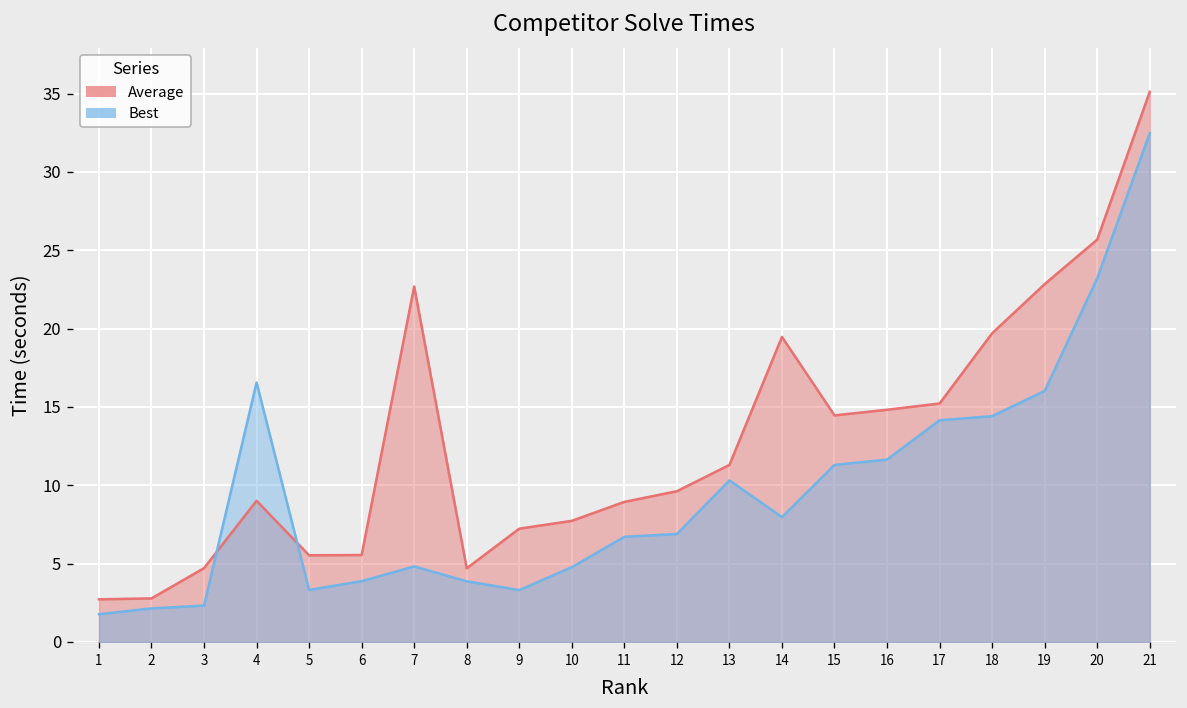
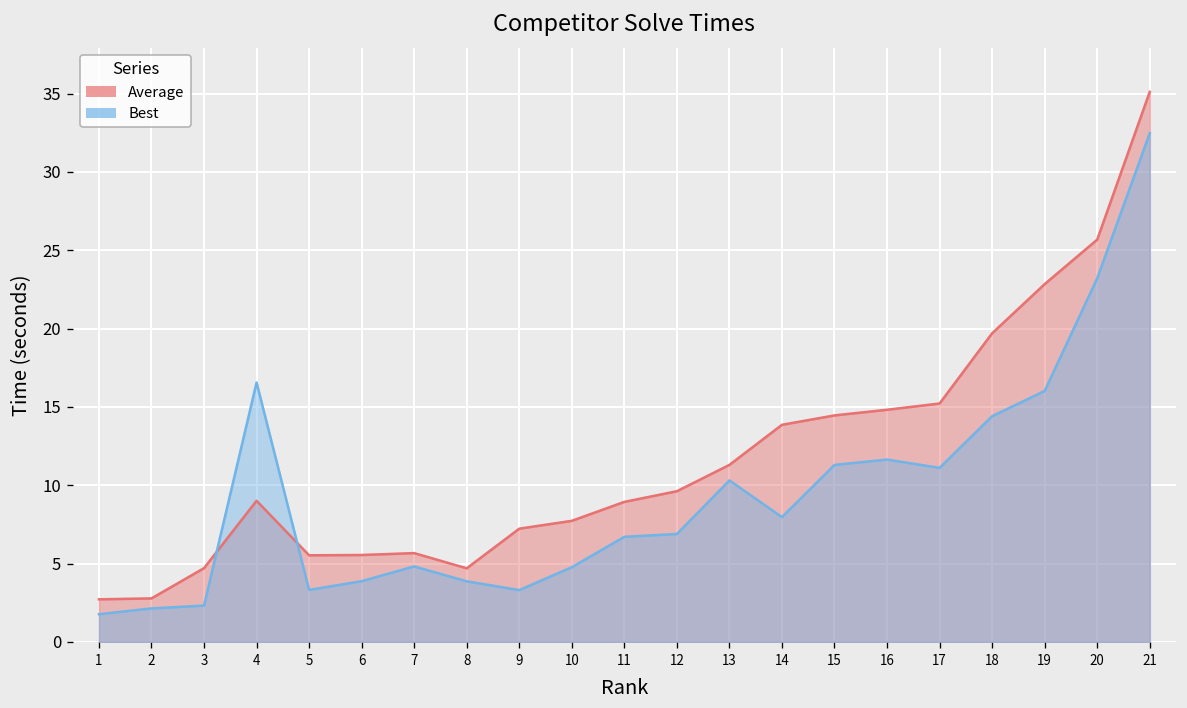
Average, 7: 22.7 -> 5.7
Average, 14: 19.5 -> 13.9
Best, 17: 14.2 -> 11.1
